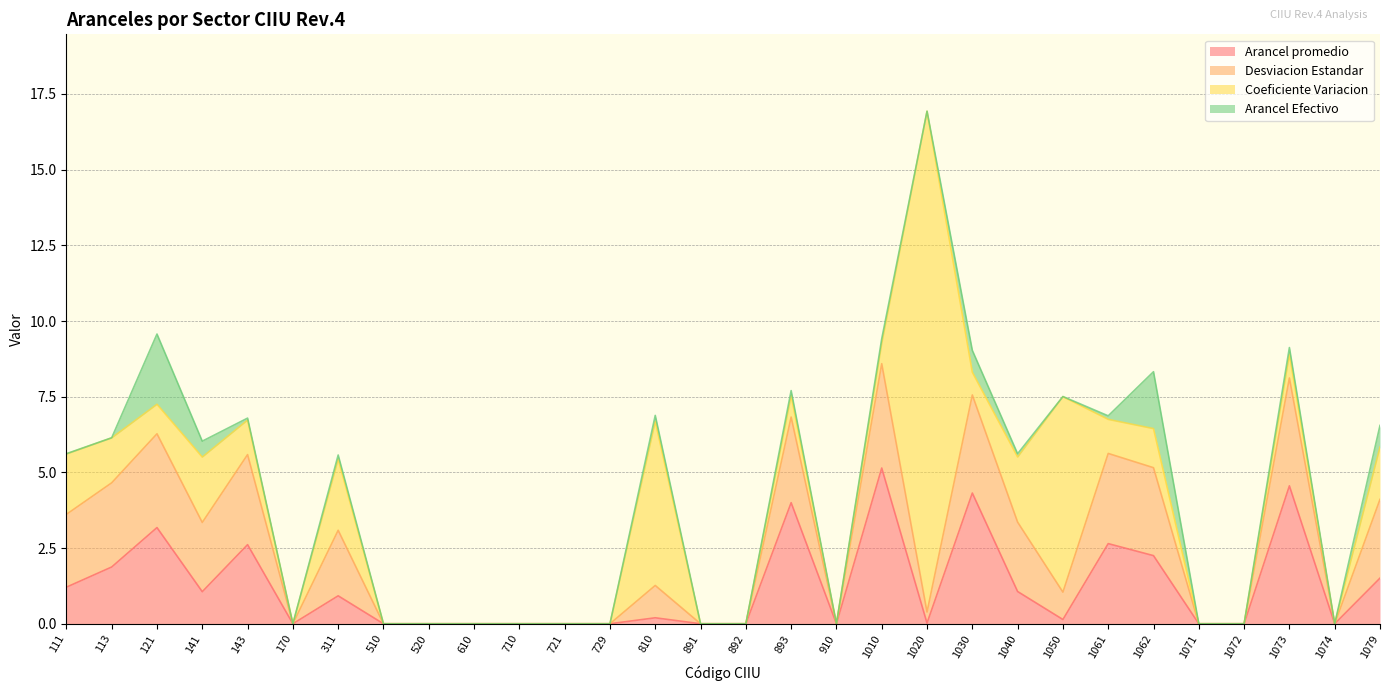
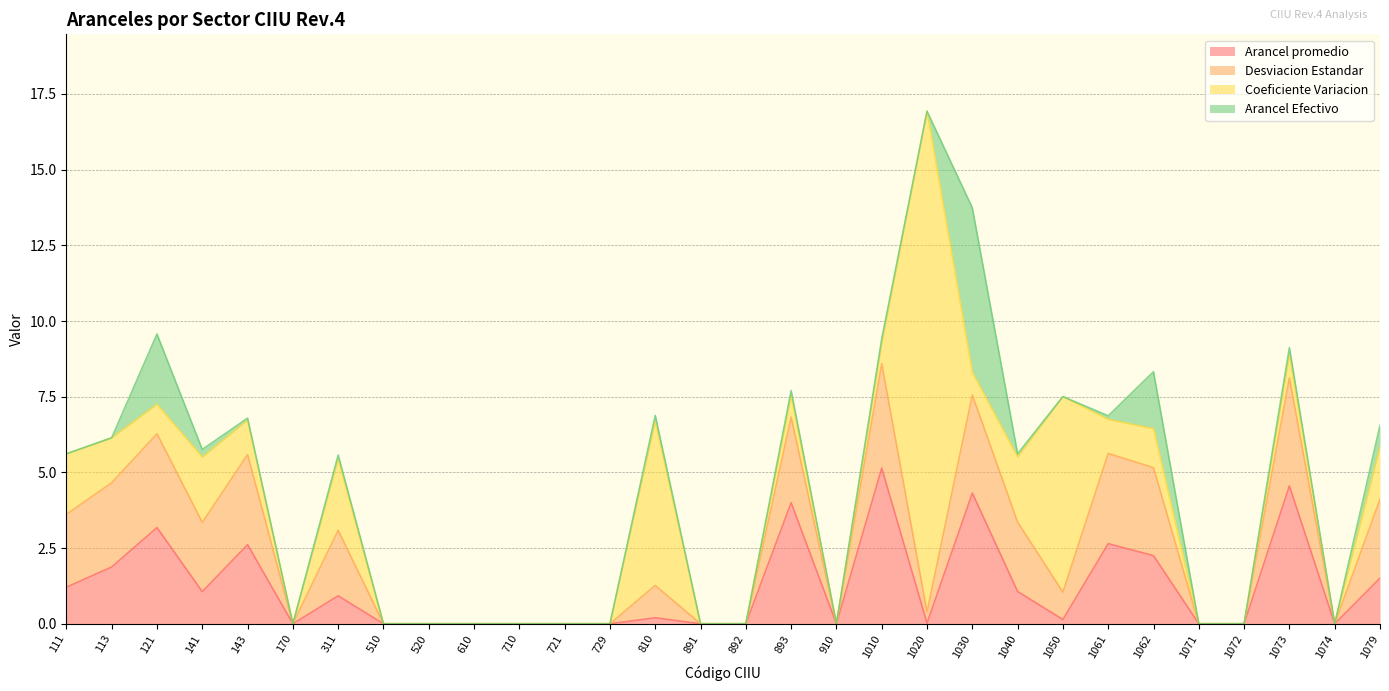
Arancel Efectivo, 141: 0.5 -> 0.3
Arancel Efectivo, 1030: 0.7 -> 5.4
